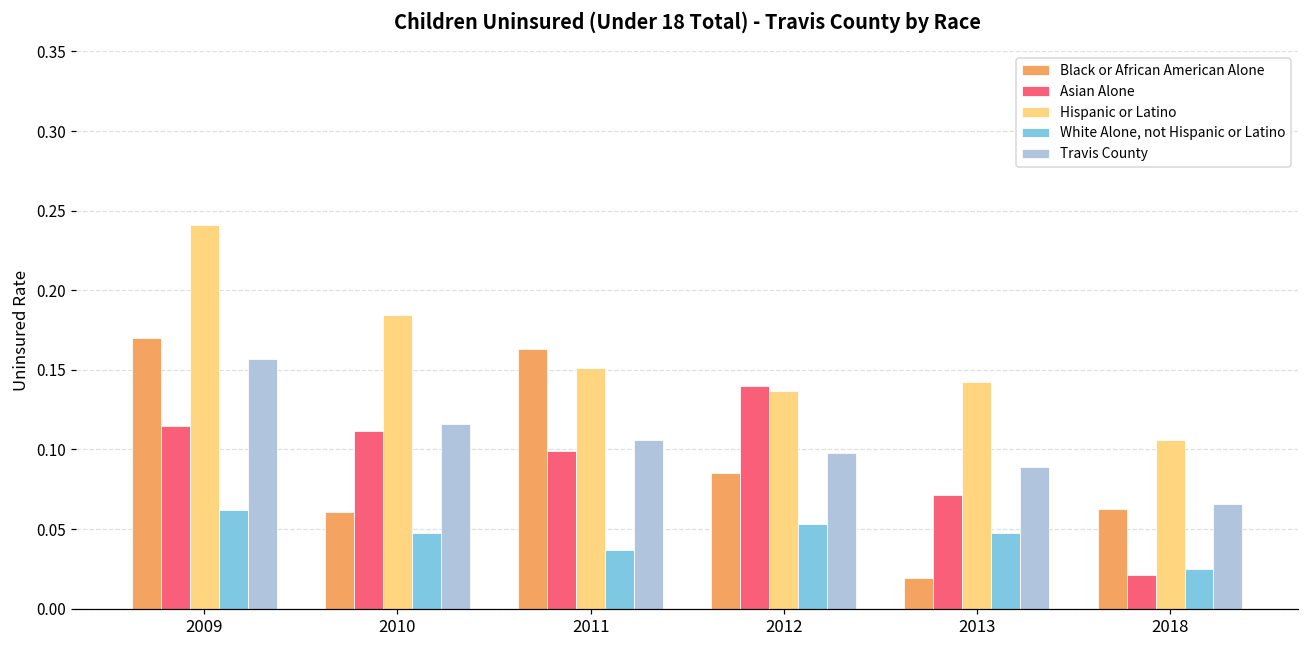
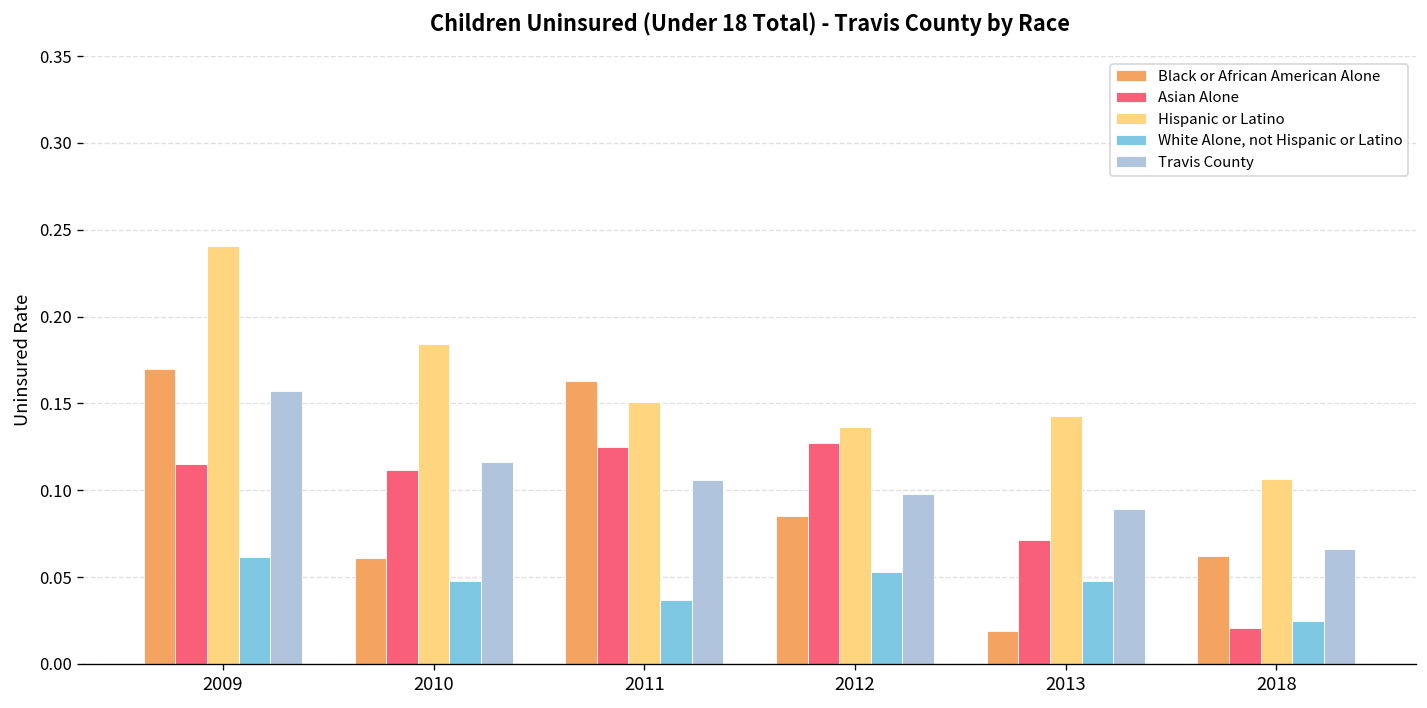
Asian Alone, 2011: 0.099 -> 0.125
Asian Alone, 2012: 0.140 -> 0.127
